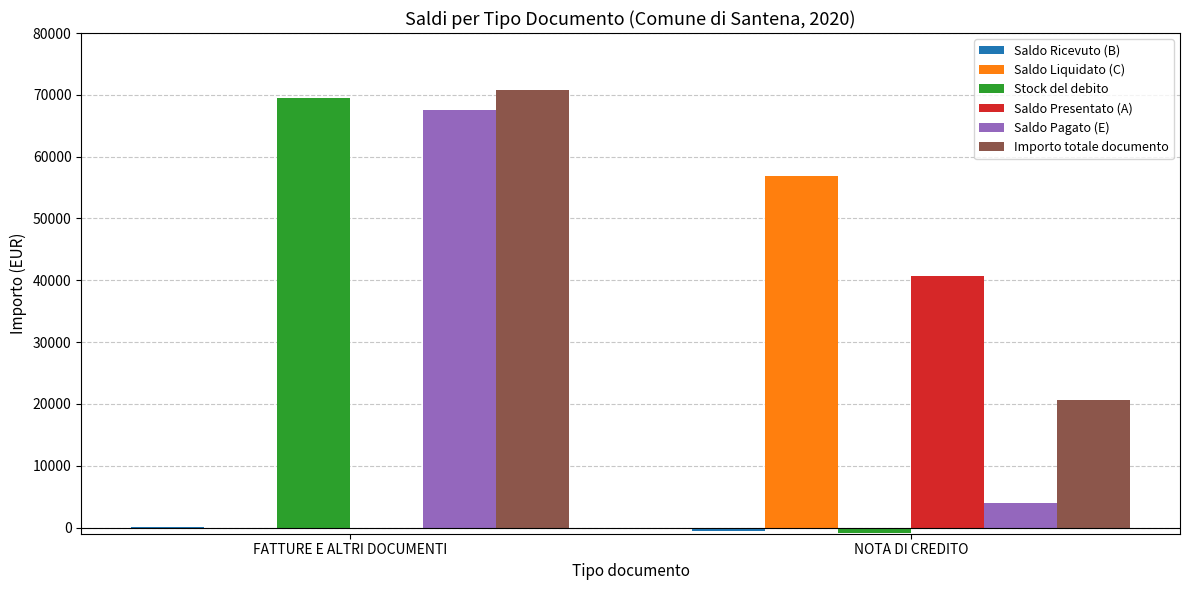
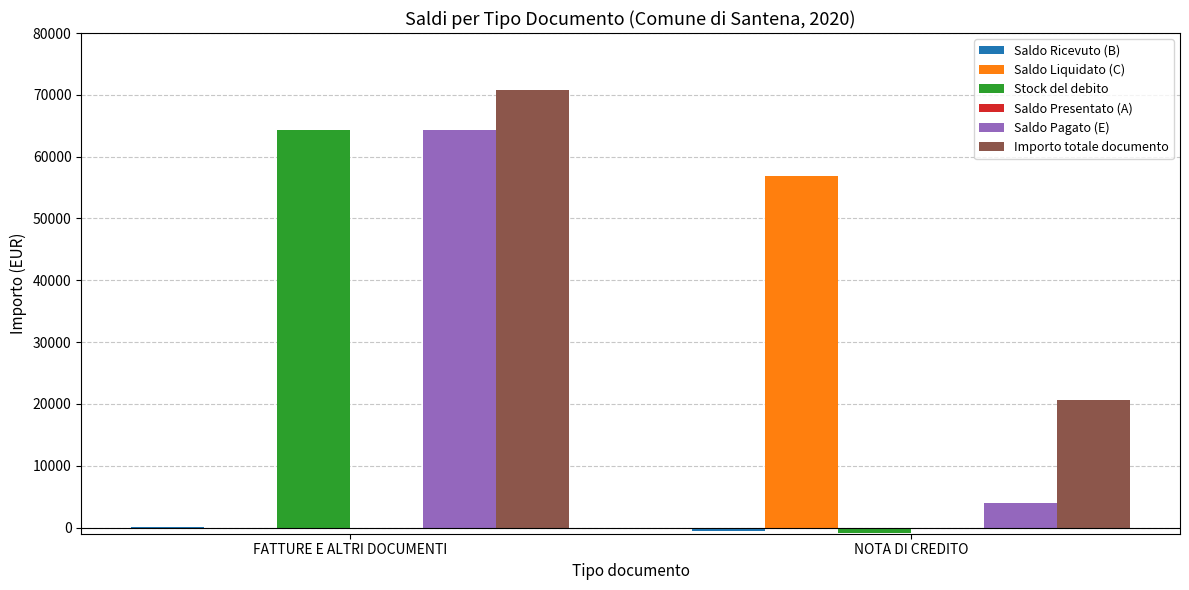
Stock del debito, FATTURE E ALTRI DOCUMENTI: 70000 -> 64000
Saldo Pagato (E), FATTURE E ALTRI DOCUMENTI: 68000 -> 64000
Saldo Presentato (A), NOTA DI CREDITO: 41000 -> 0
